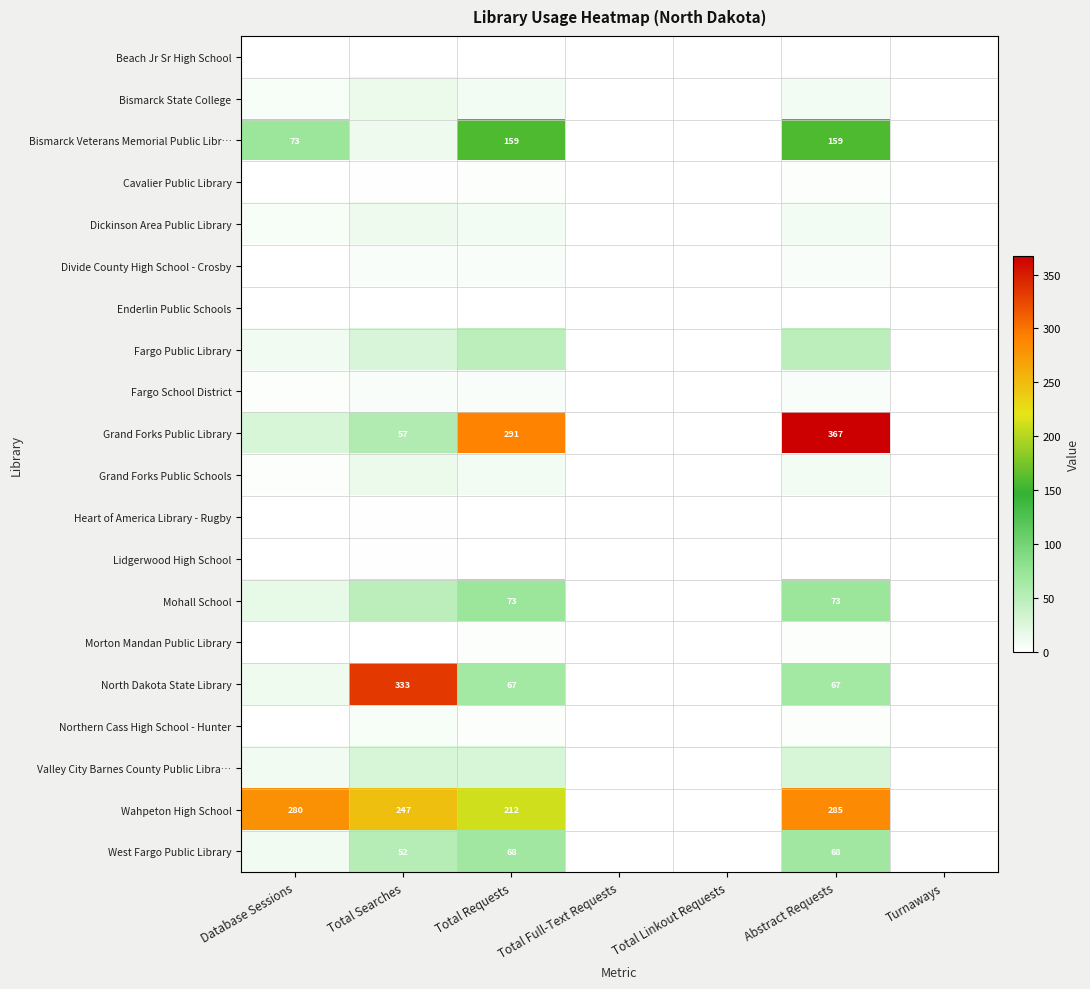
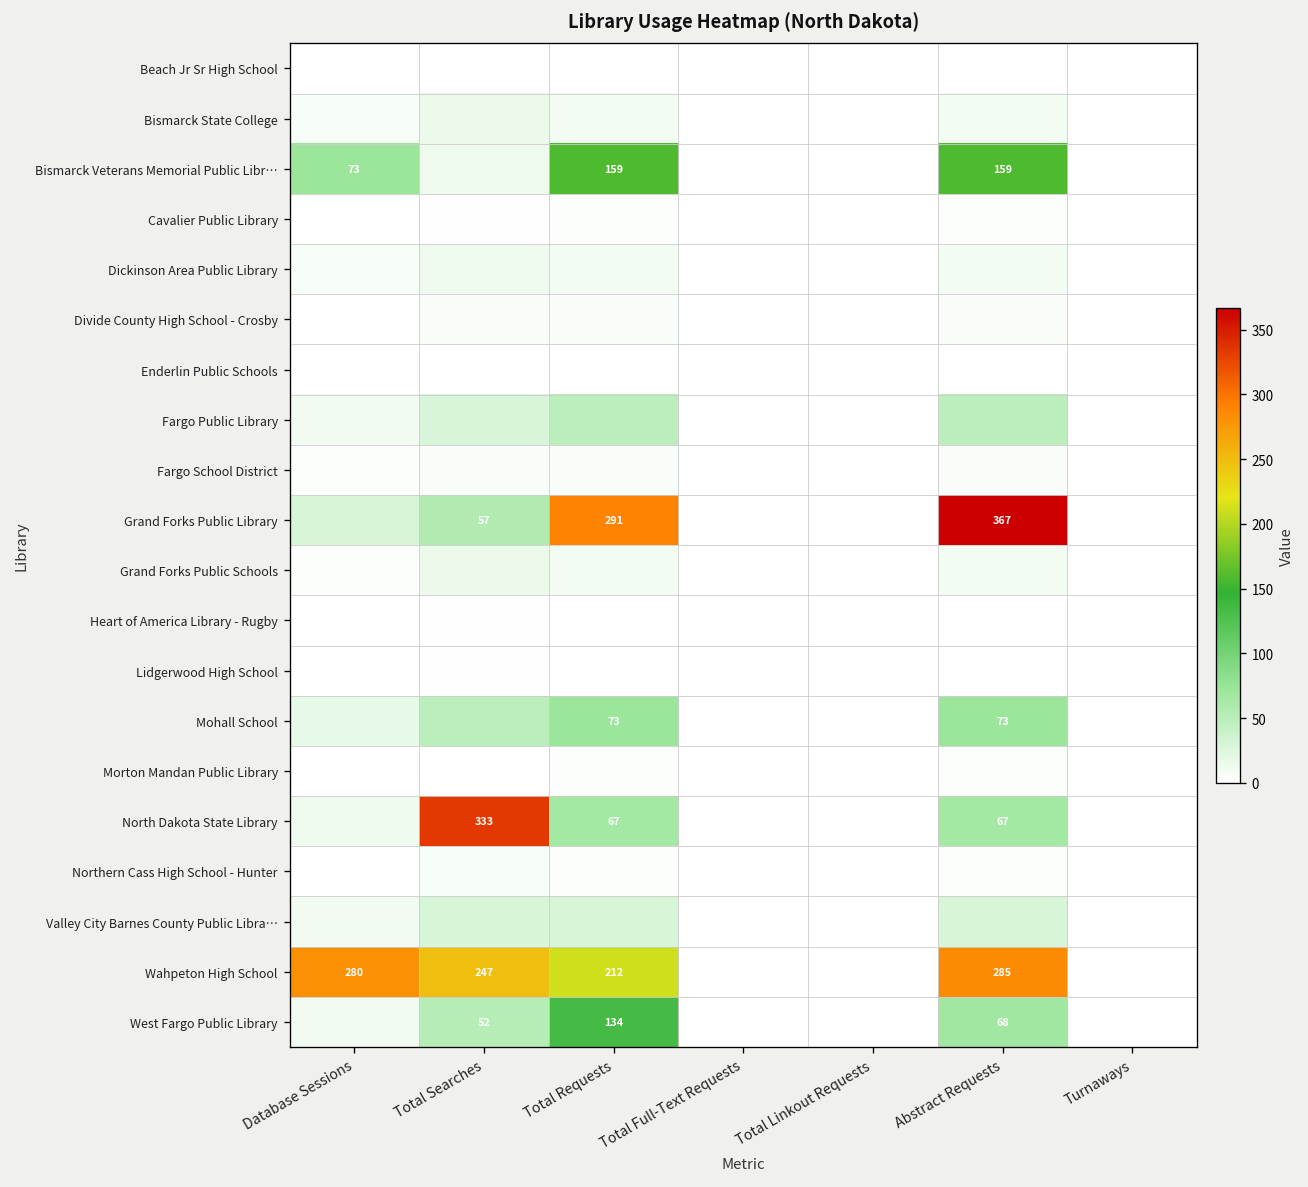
West Fargo Public Library, Total Requests: 68 -> 134
